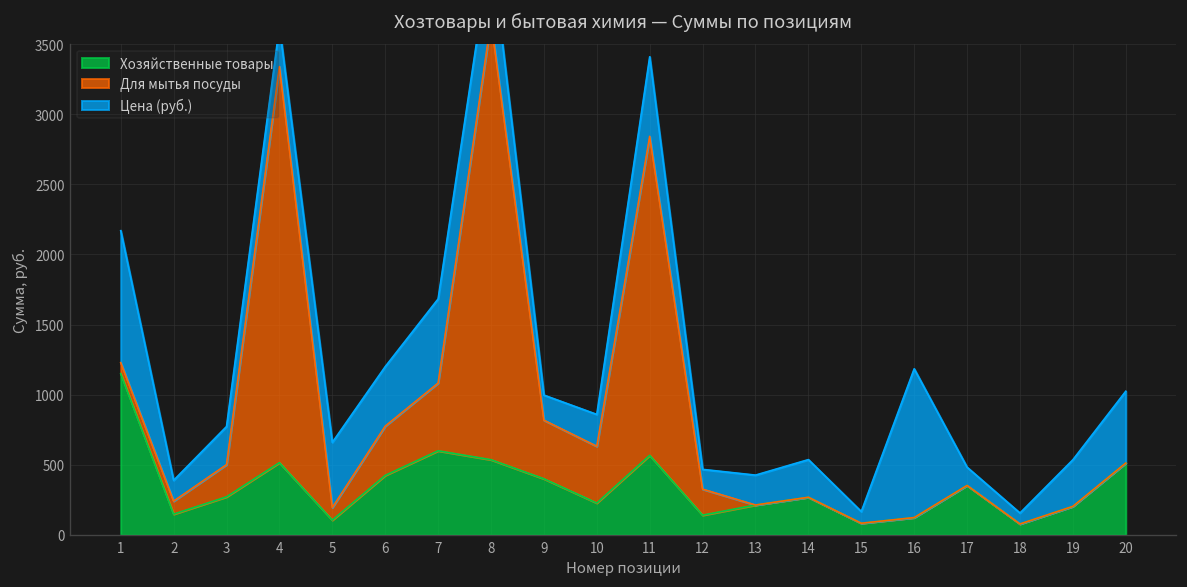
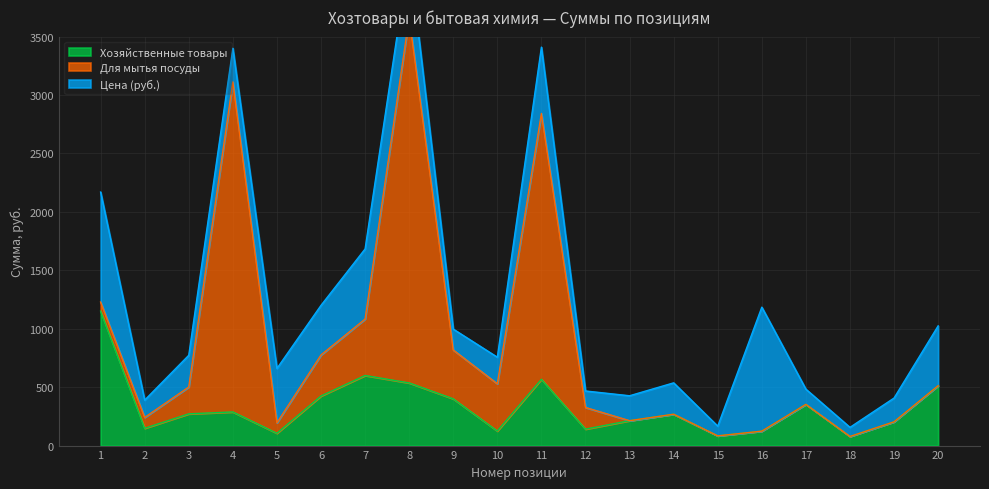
Хозяйственные товары, 4: 520 -> 290
Хозяйственные товары, 10: 230 -> 120
Цена (руб.), 19: 330 -> 200
